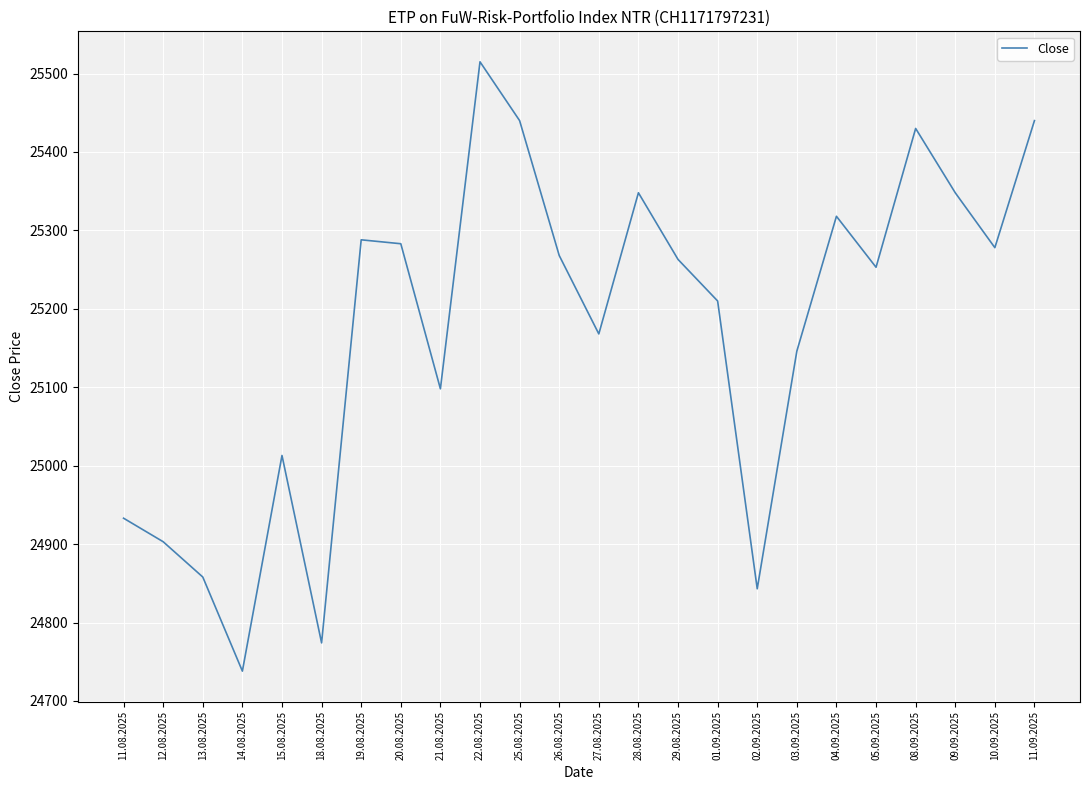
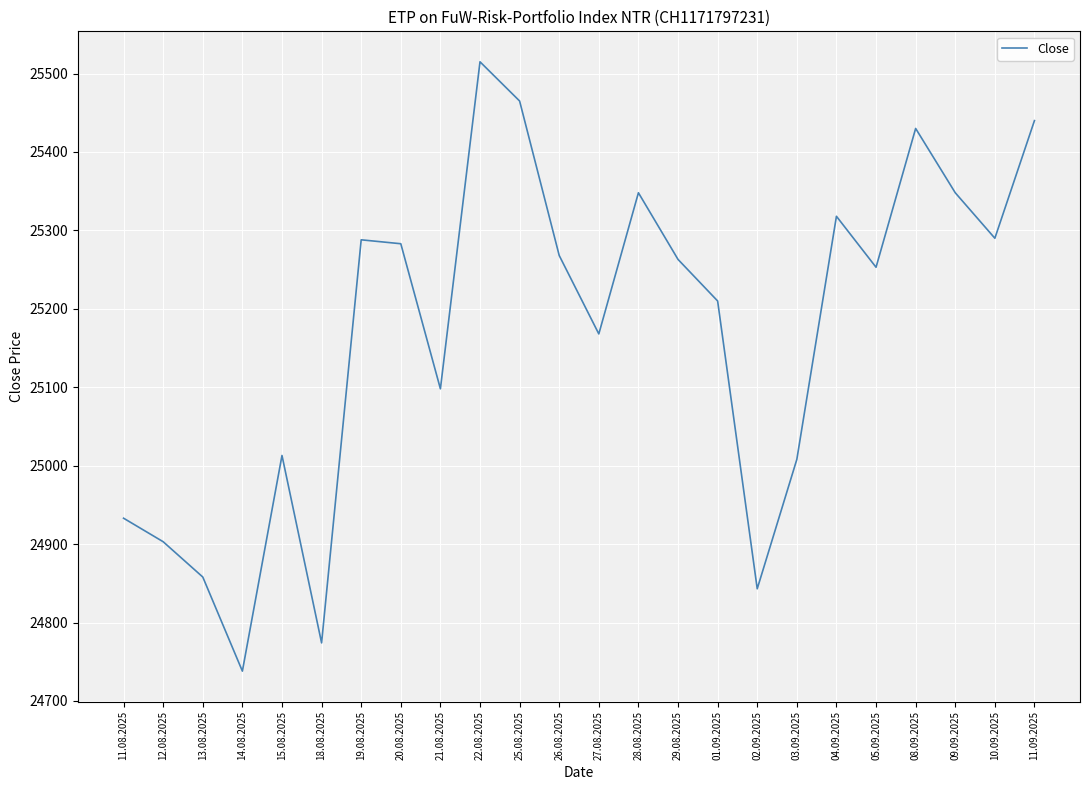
25.08.2025: 25440 -> 25470
03.09.2025: 25150 -> 25010
10.09.2025: 25280 -> 25290
